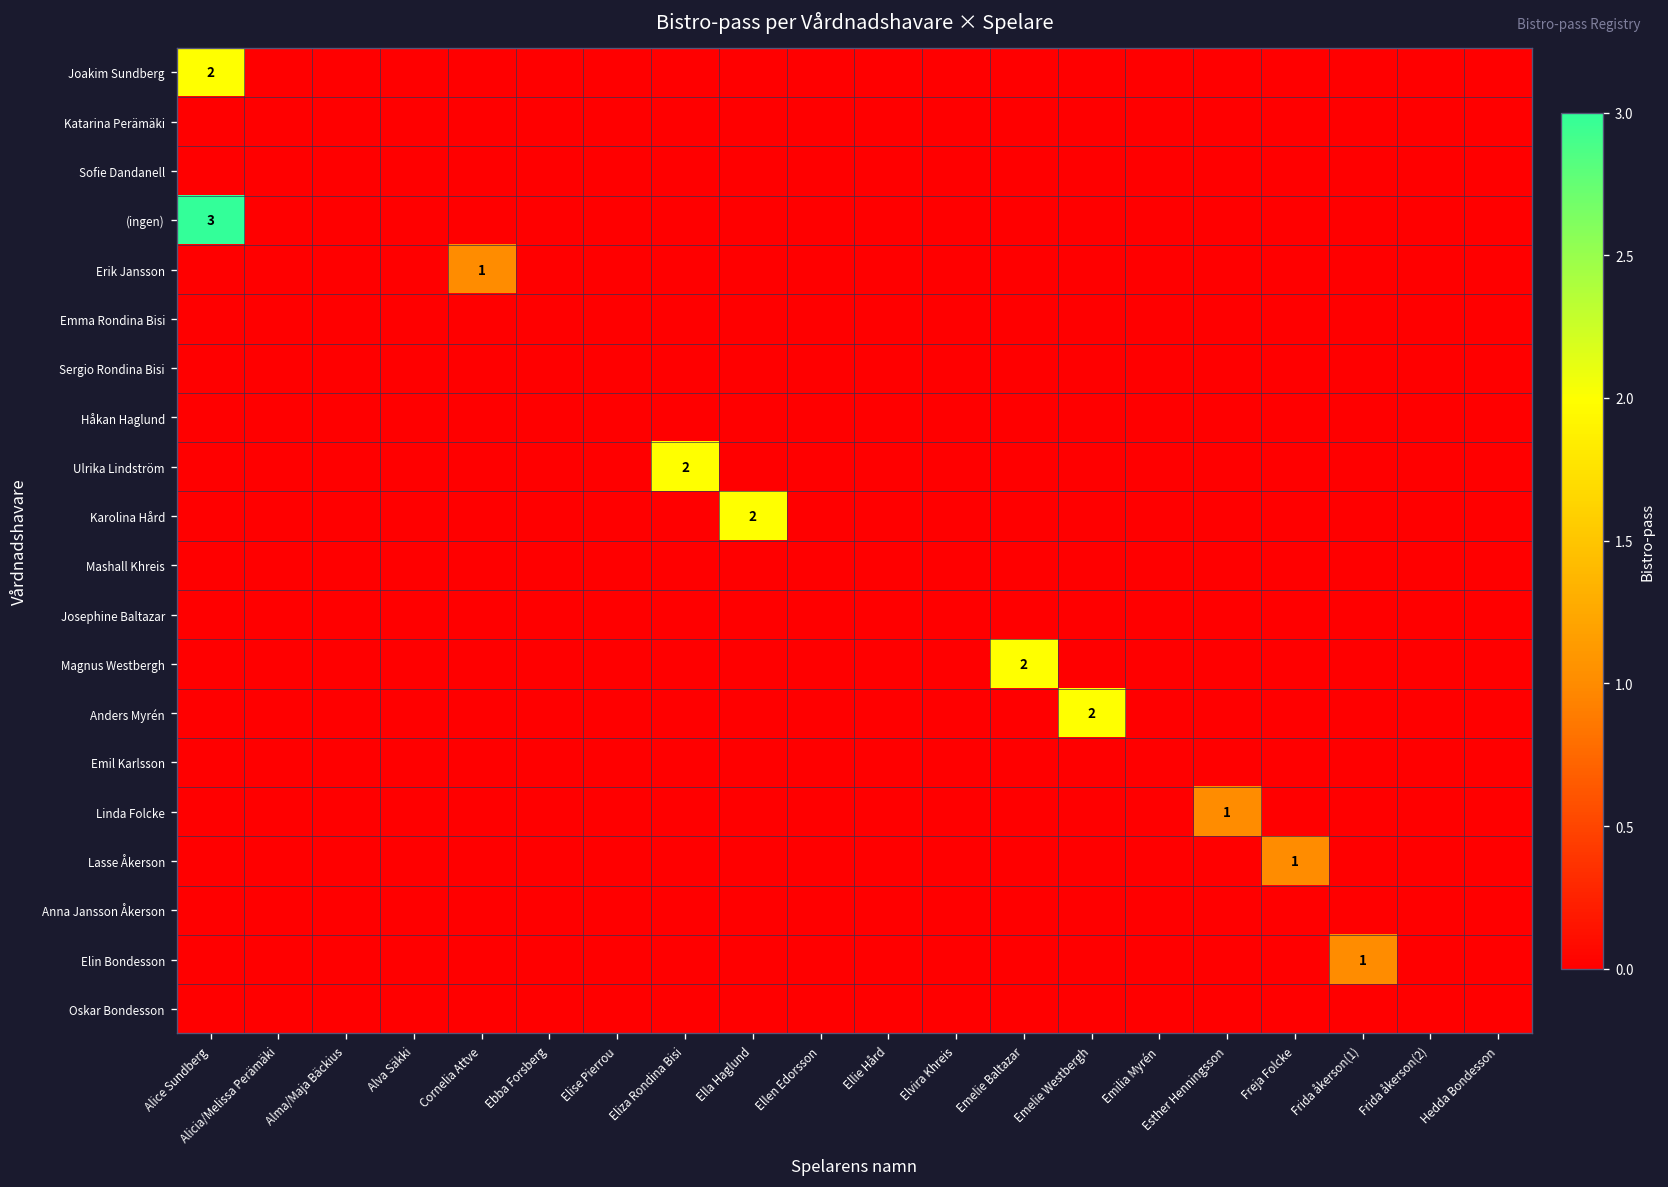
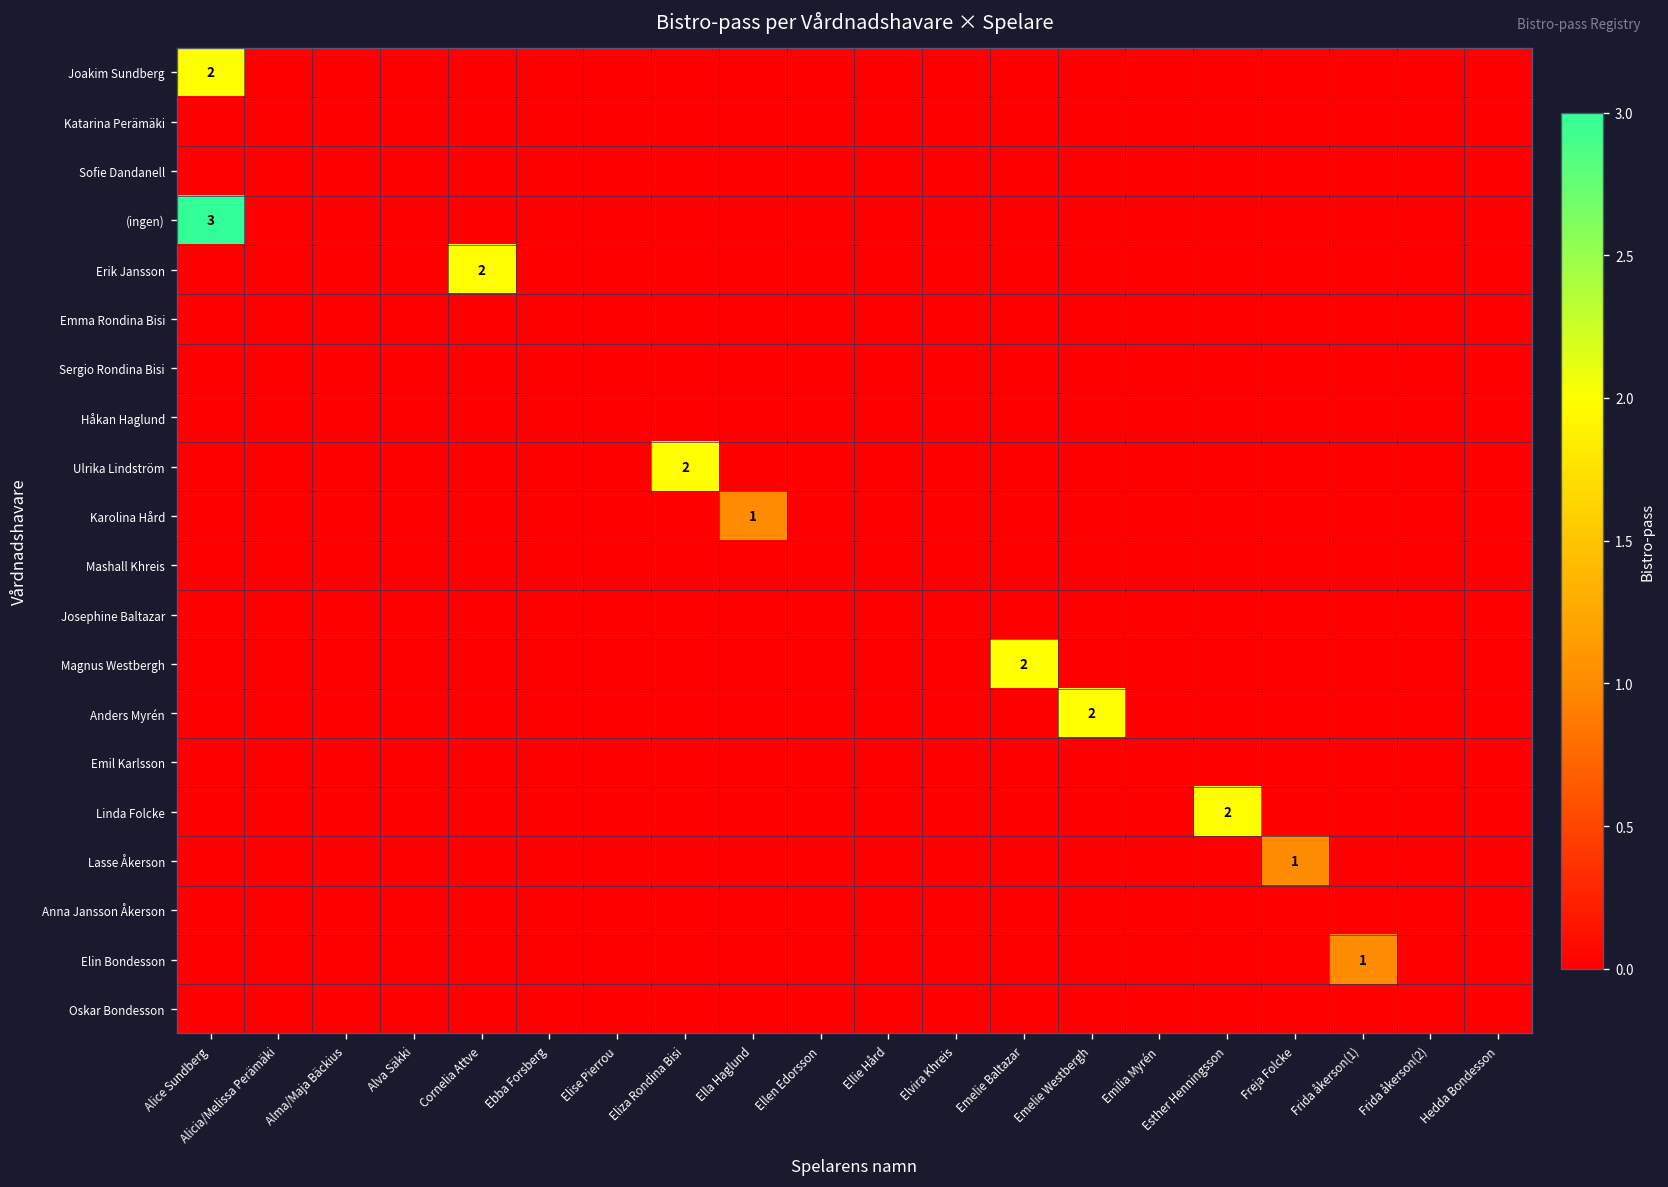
Erik Jansson, Cornelia Attve: 1 -> 2
Karolina Hård, Ella Haglund: 2 -> 1
Linda Folcke, Esther Henningsson: 1 -> 2
